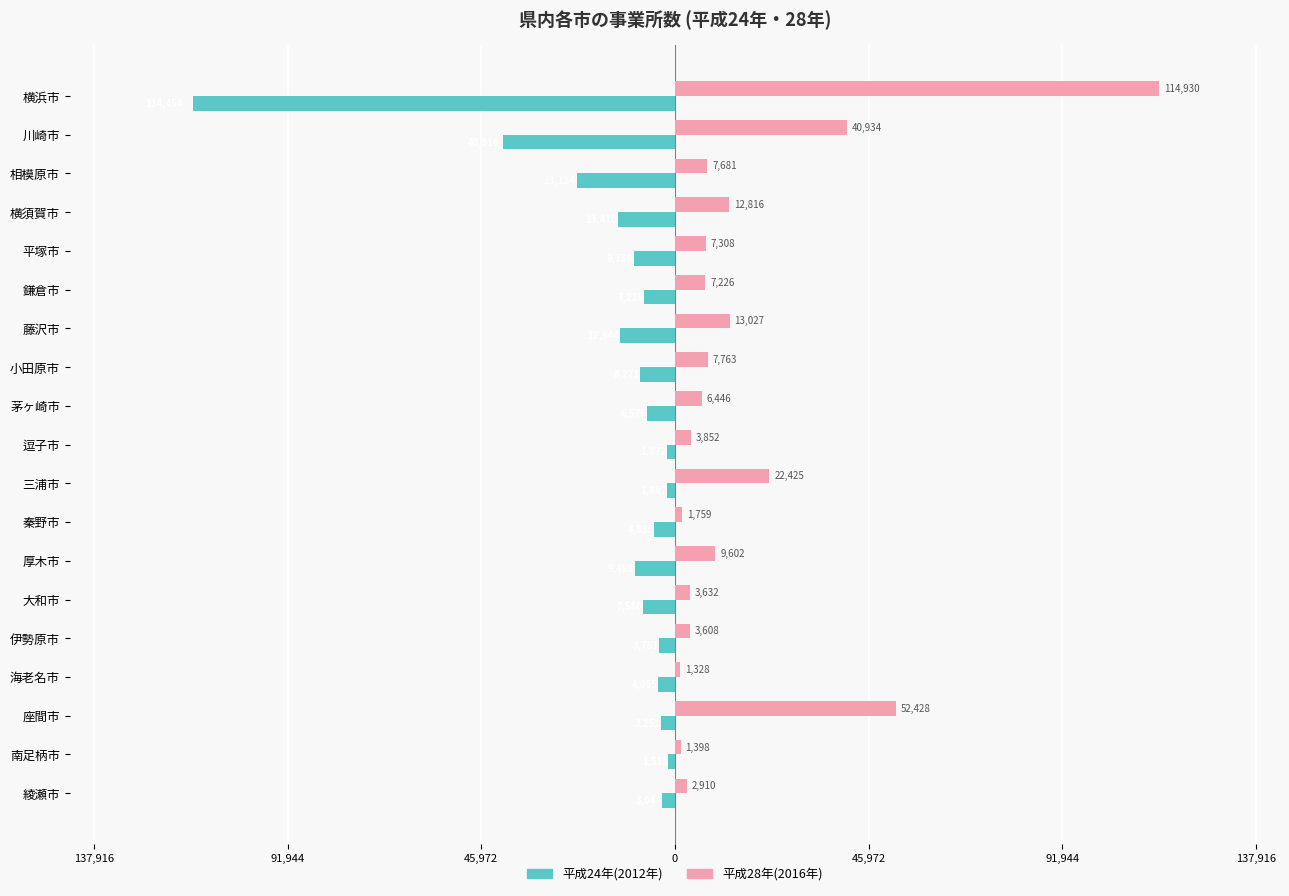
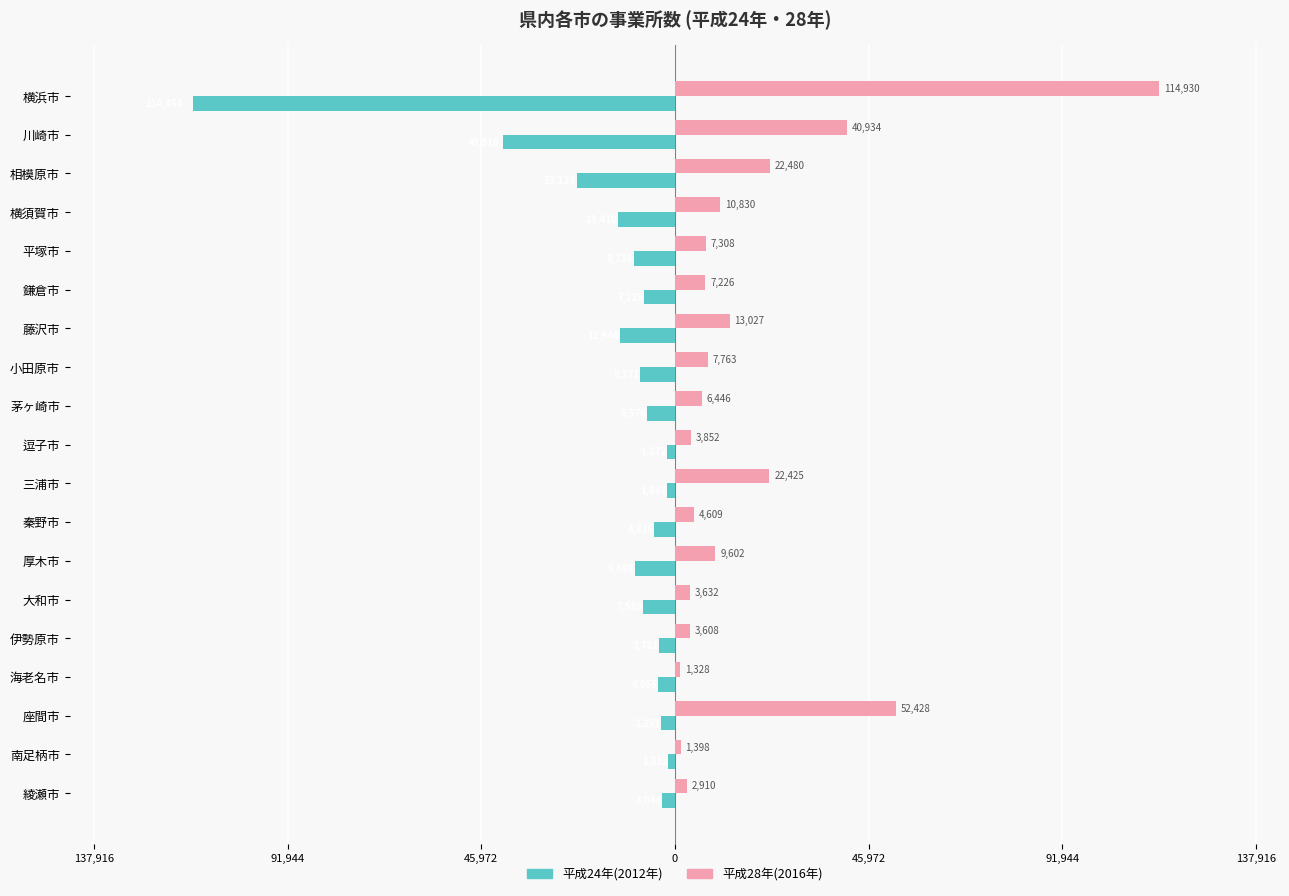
平成28年(2016年), 相模原市: 7,681 -> 22,480
平成28年(2016年), 横須賀市: 12,816 -> 10,830
平成28年(2016年), 秦野市: 1,759 -> 4,609
